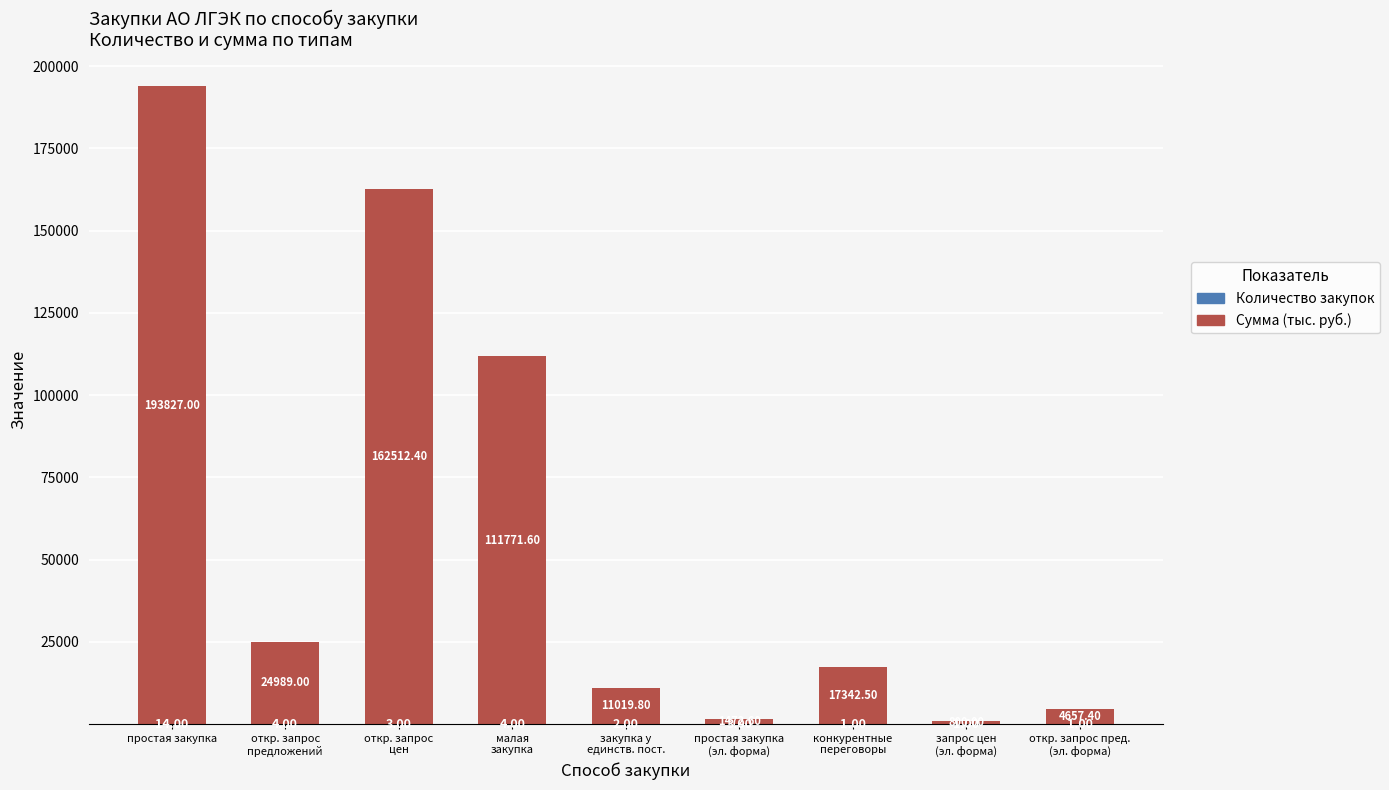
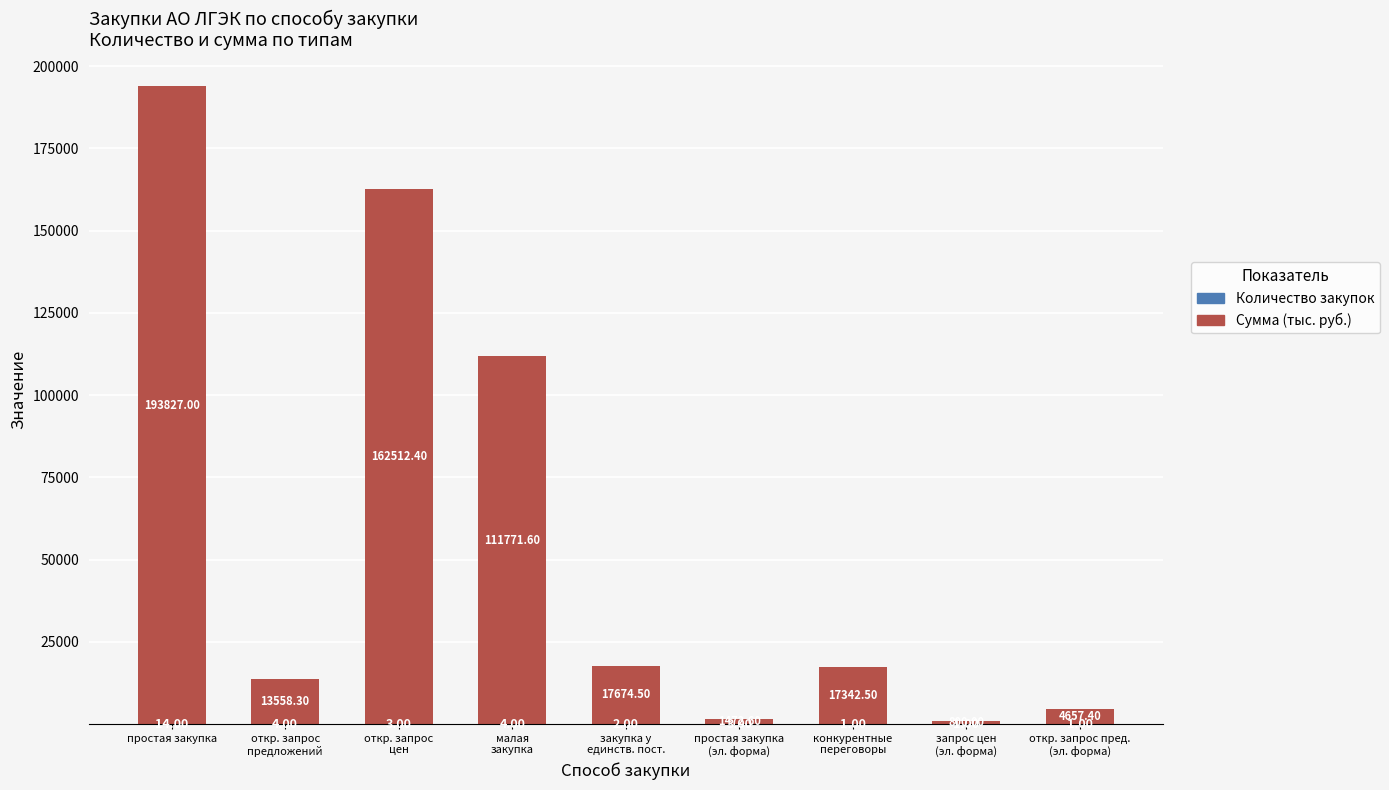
Сумма (тыс. руб.), откр. запрос предложений: 24989.00 -> 13558.30
Сумма (тыс. руб.), закупка у единств. пост.: 11019.80 -> 17674.50
